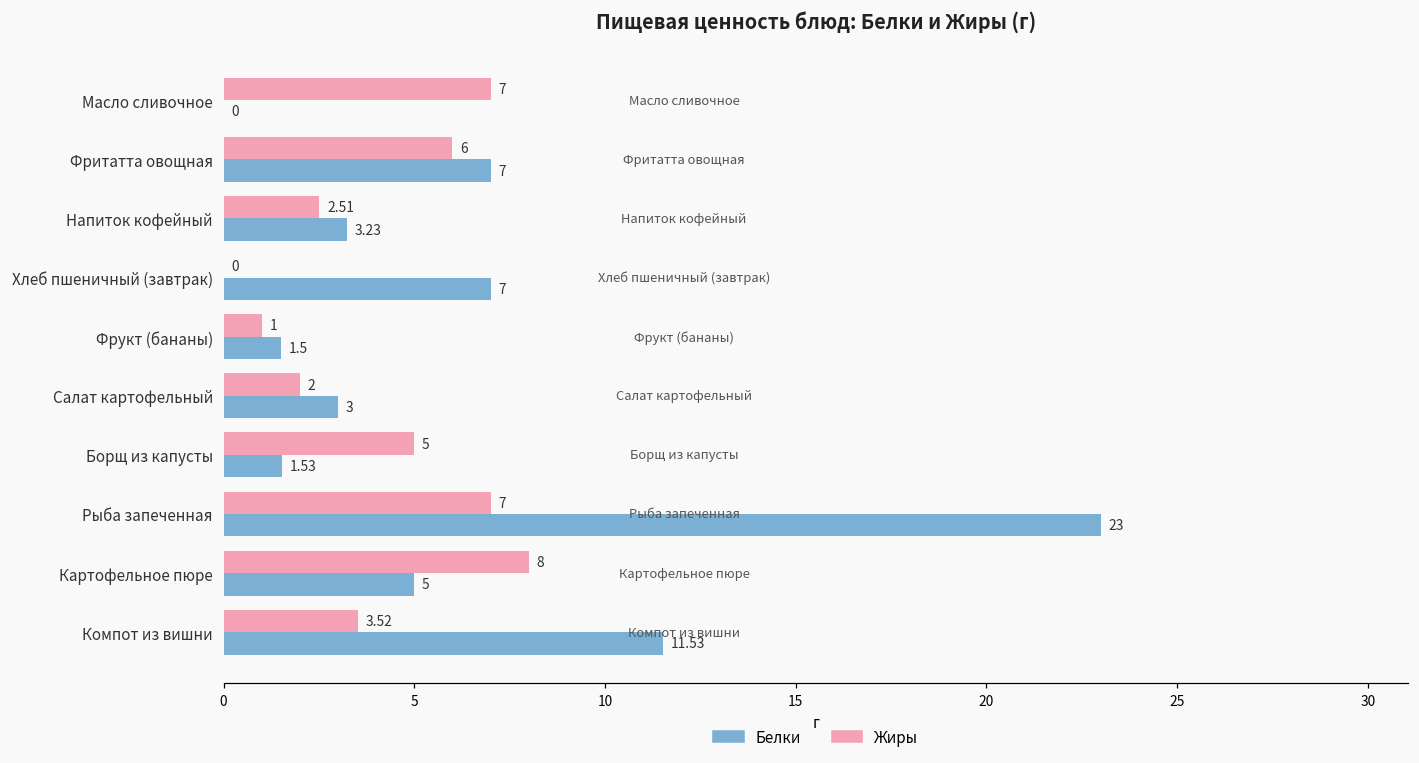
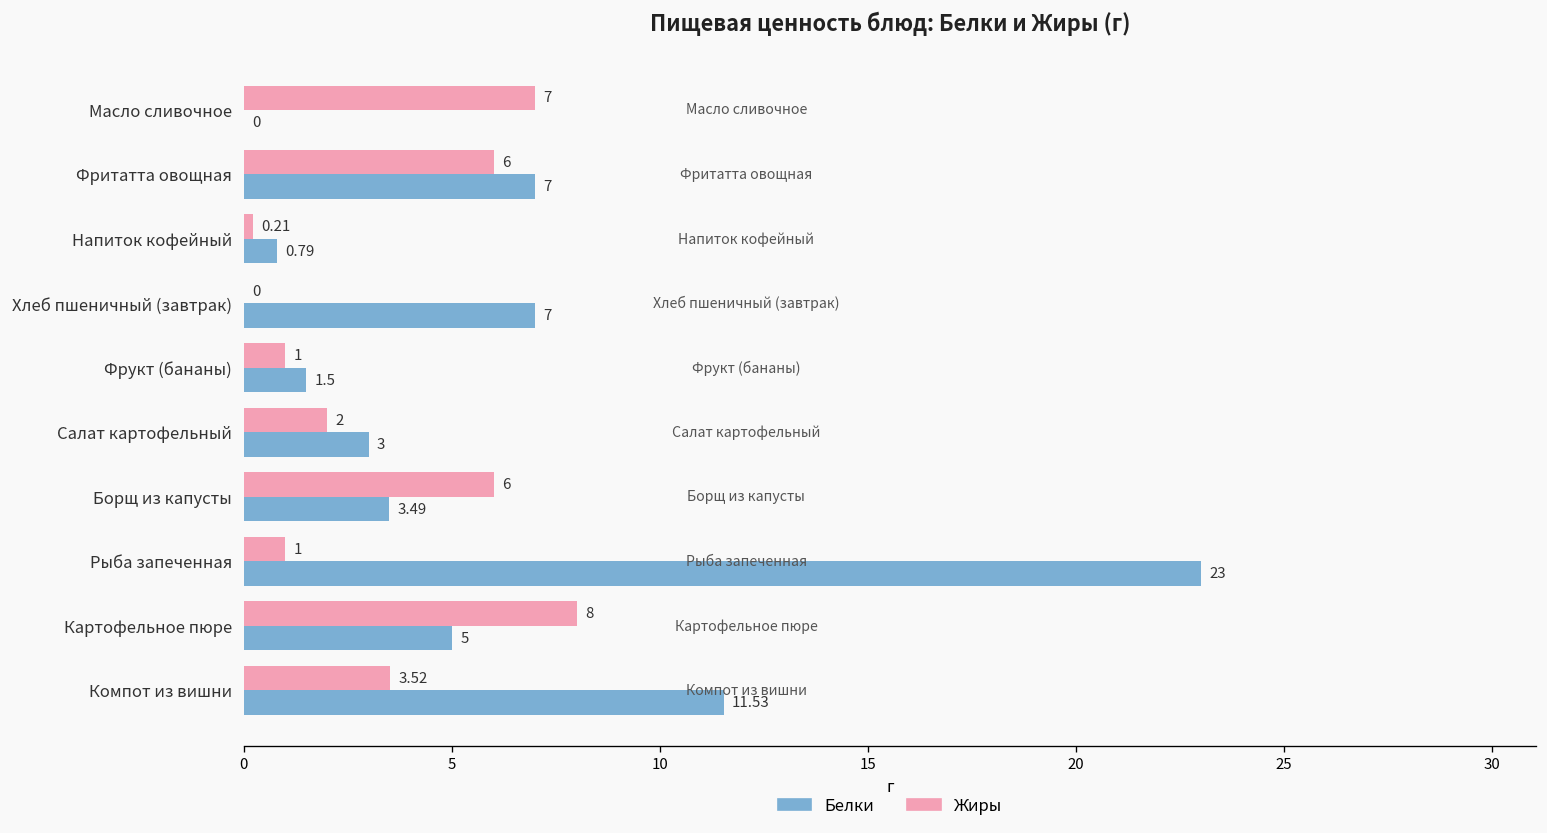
Жиры, Напиток кофейный: 2.51 -> 0.21
Белки, Напиток кофейный: 3.23 -> 0.79
Жиры, Борщ из капусты: 5 -> 6
Белки, Борщ из капусты: 1.53 -> 3.49
Жиры, Рыба запеченная: 7 -> 1
